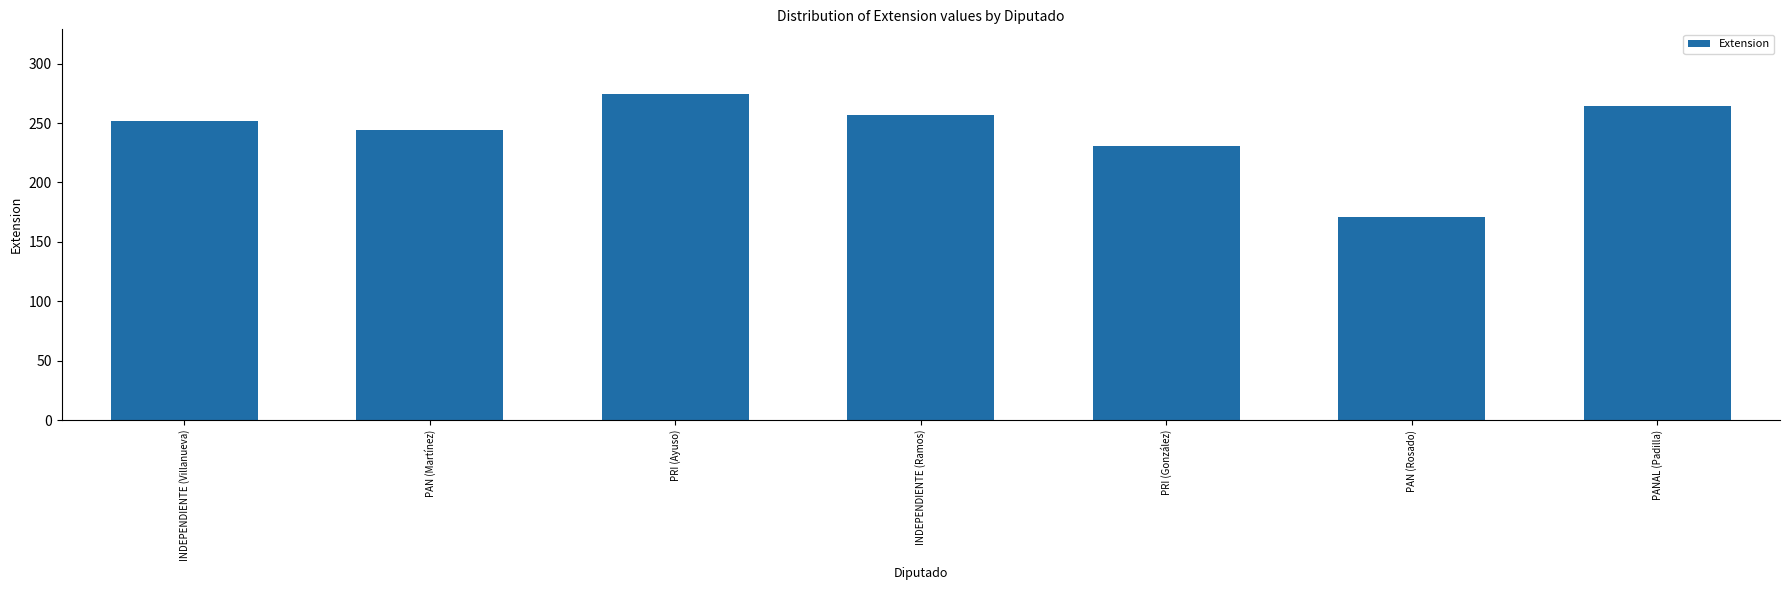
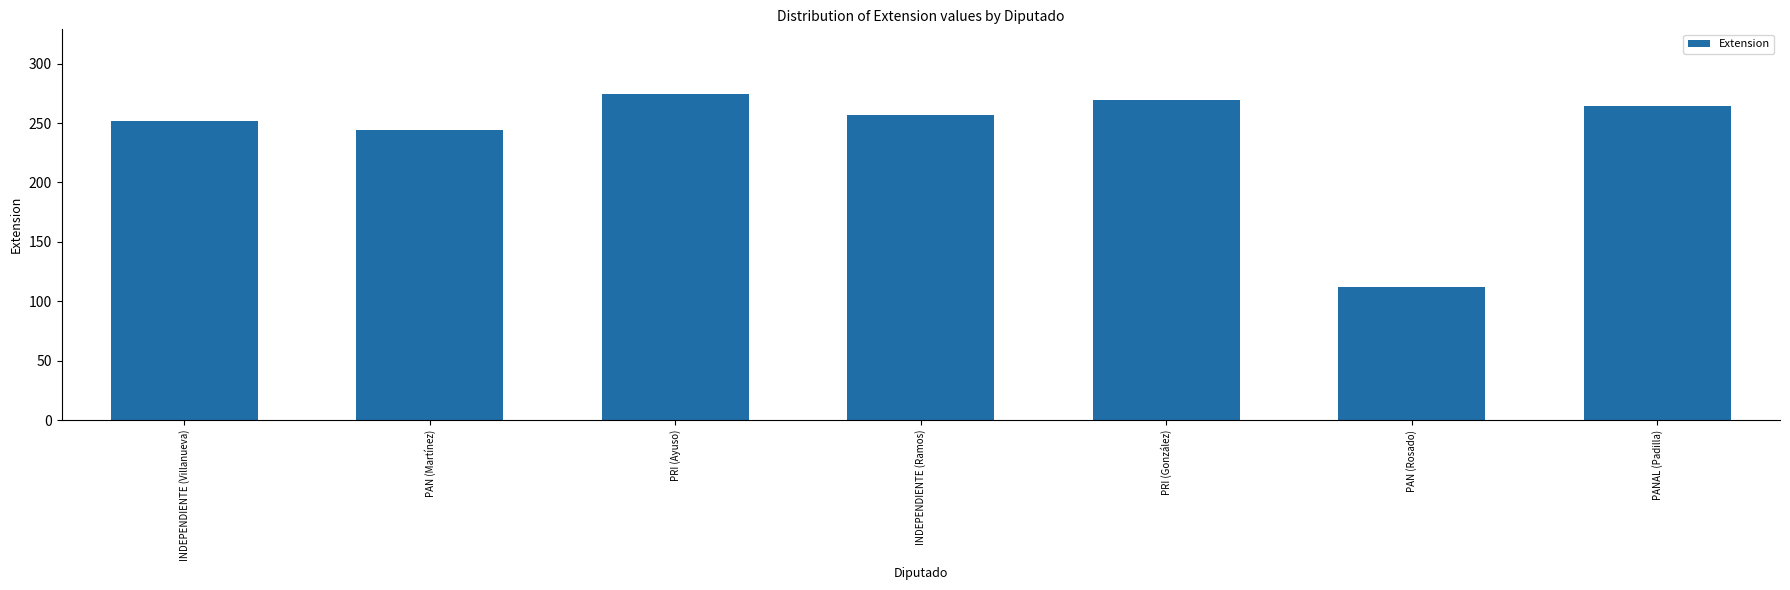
PRI (González): 231 -> 269
PAN (Rosado): 171 -> 112
